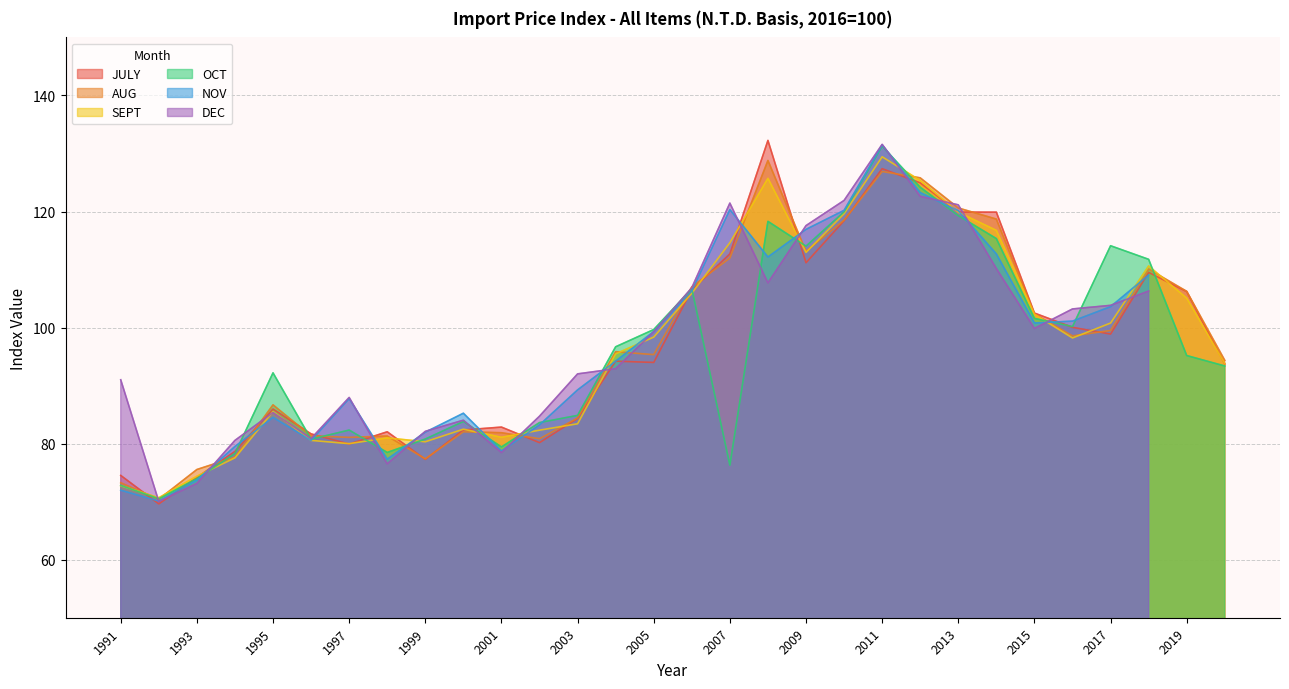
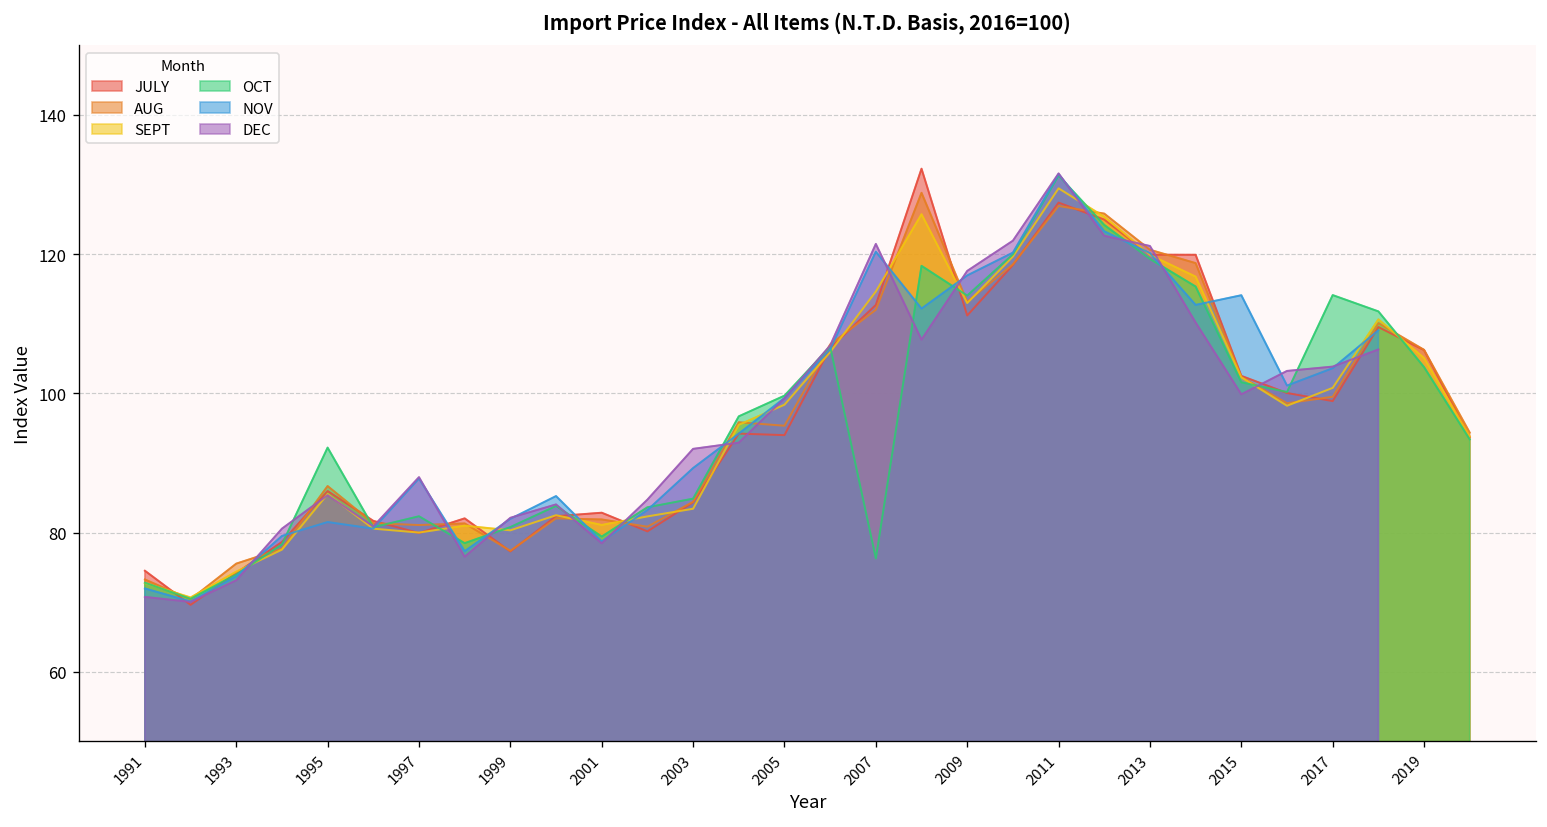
DEC, 1991: 91 -> 71
NOV, 1995: 85 -> 82
NOV, 2015: 101 -> 114
OCT, 2019: 95 -> 104
